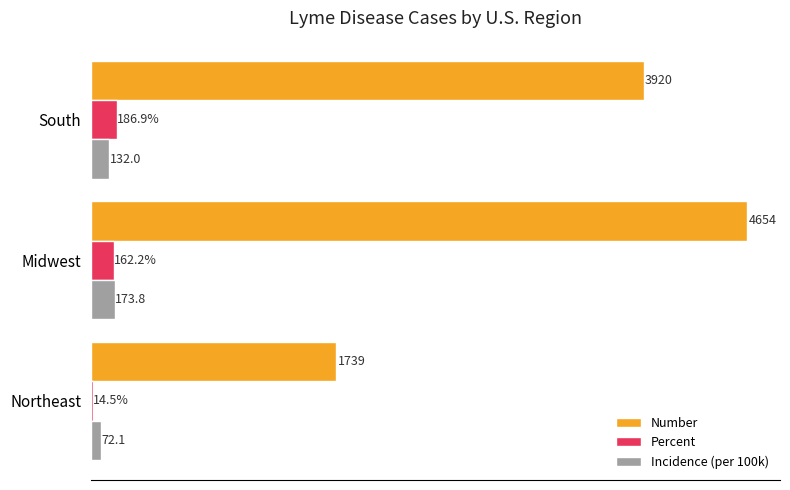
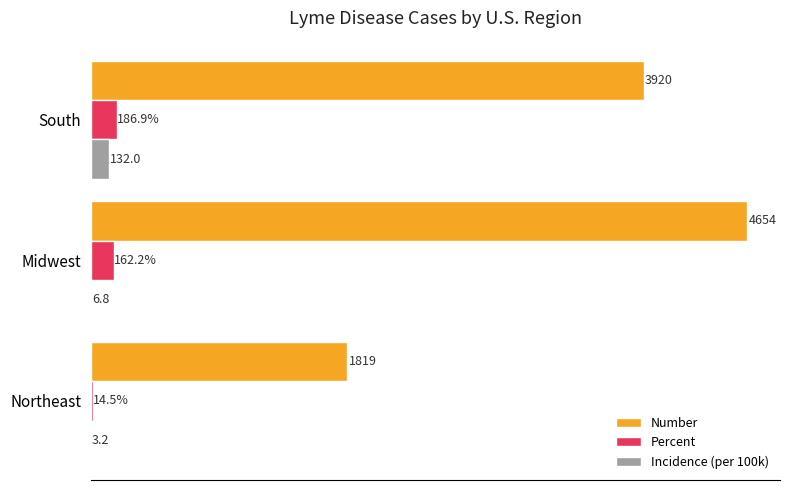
Incidence (per 100k), Midwest: 173.8 -> 6.8
Number, Northeast: 1739 -> 1819
Incidence (per 100k), Northeast: 72.1 -> 3.2
